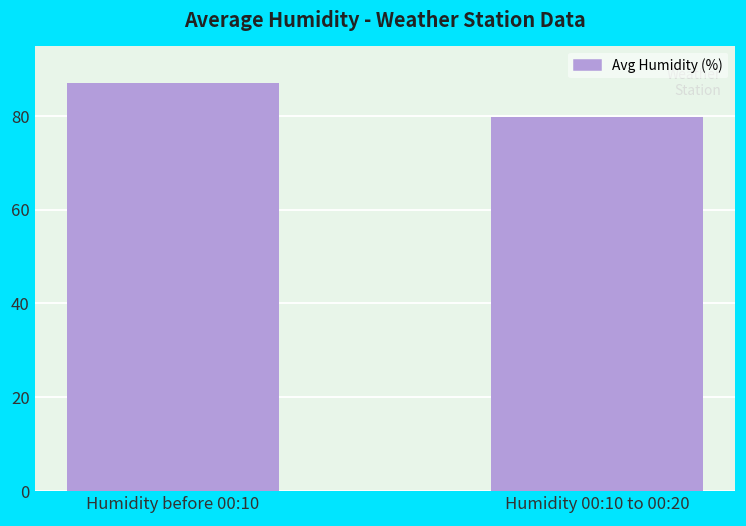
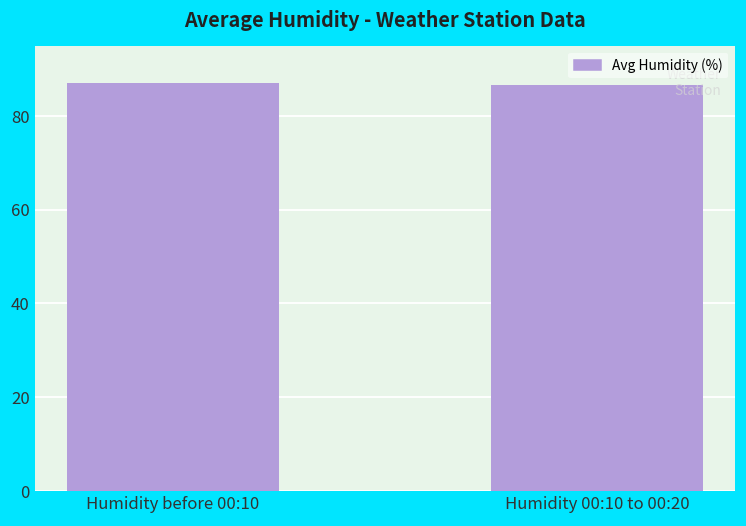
Humidity 00:10 to 00:20: 80 -> 87
